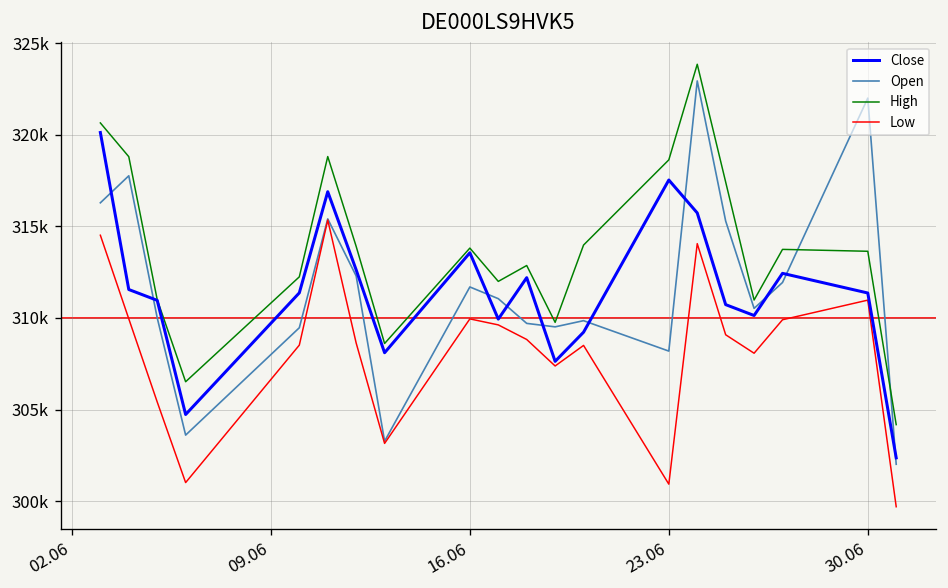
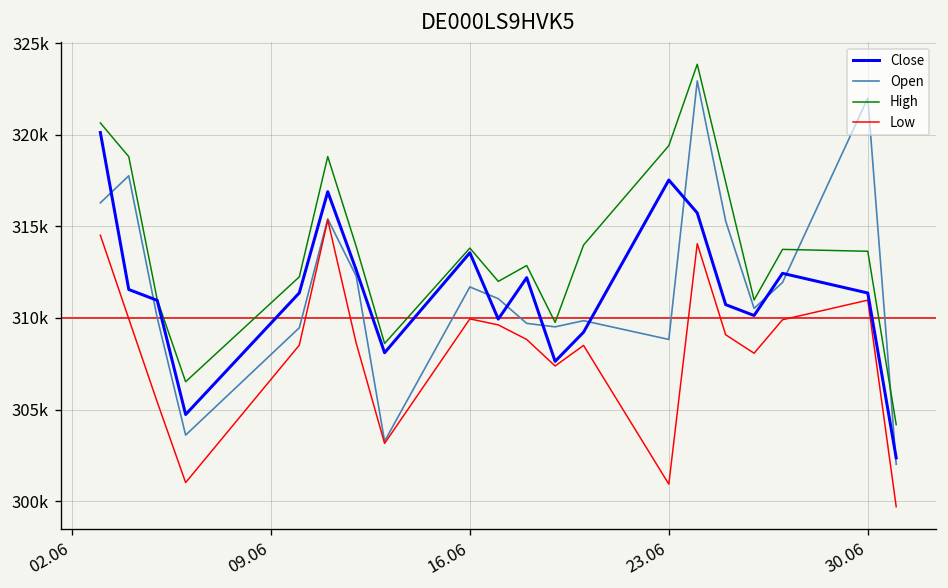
Open, 23.06: 308200 -> 308800
High, 23.06: 318600 -> 319400
